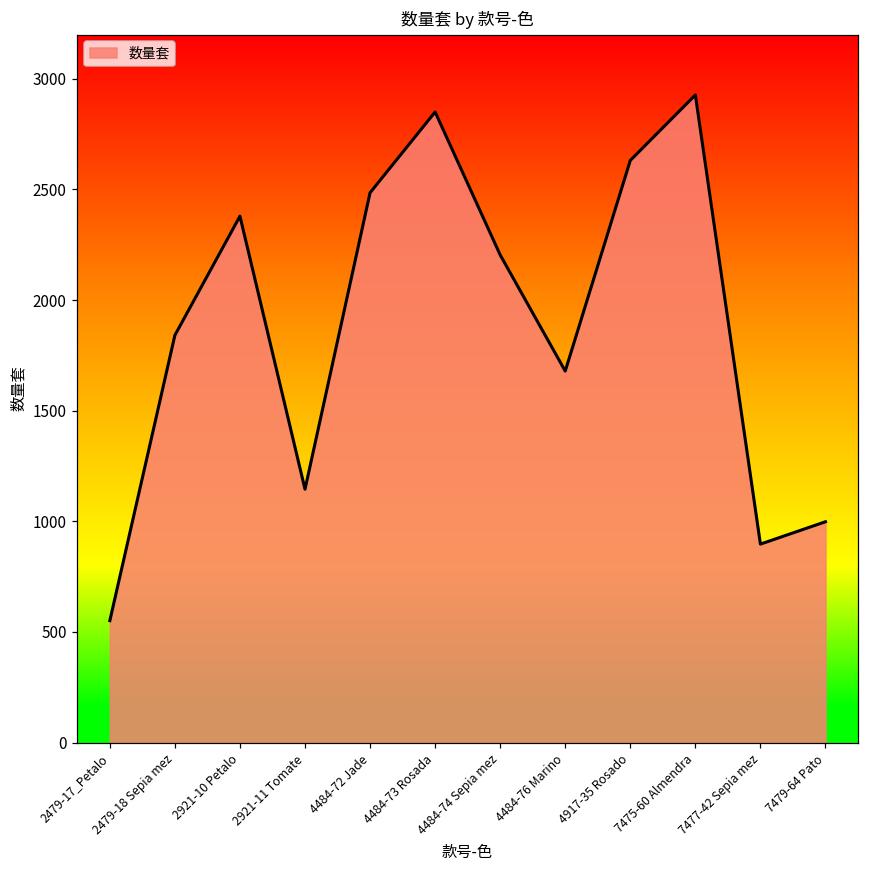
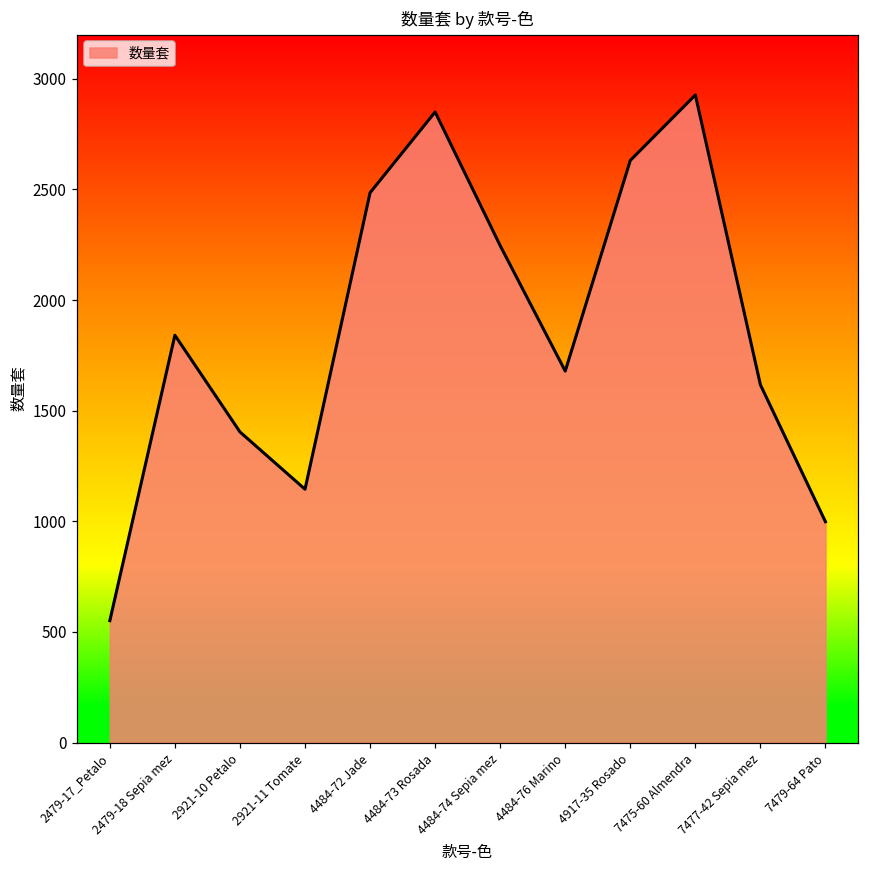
2921-10 Petalo: 2380 -> 1400
4484-74 Sepia mez: 2200 -> 2250
7477-42 Sepia mez: 900 -> 1620
